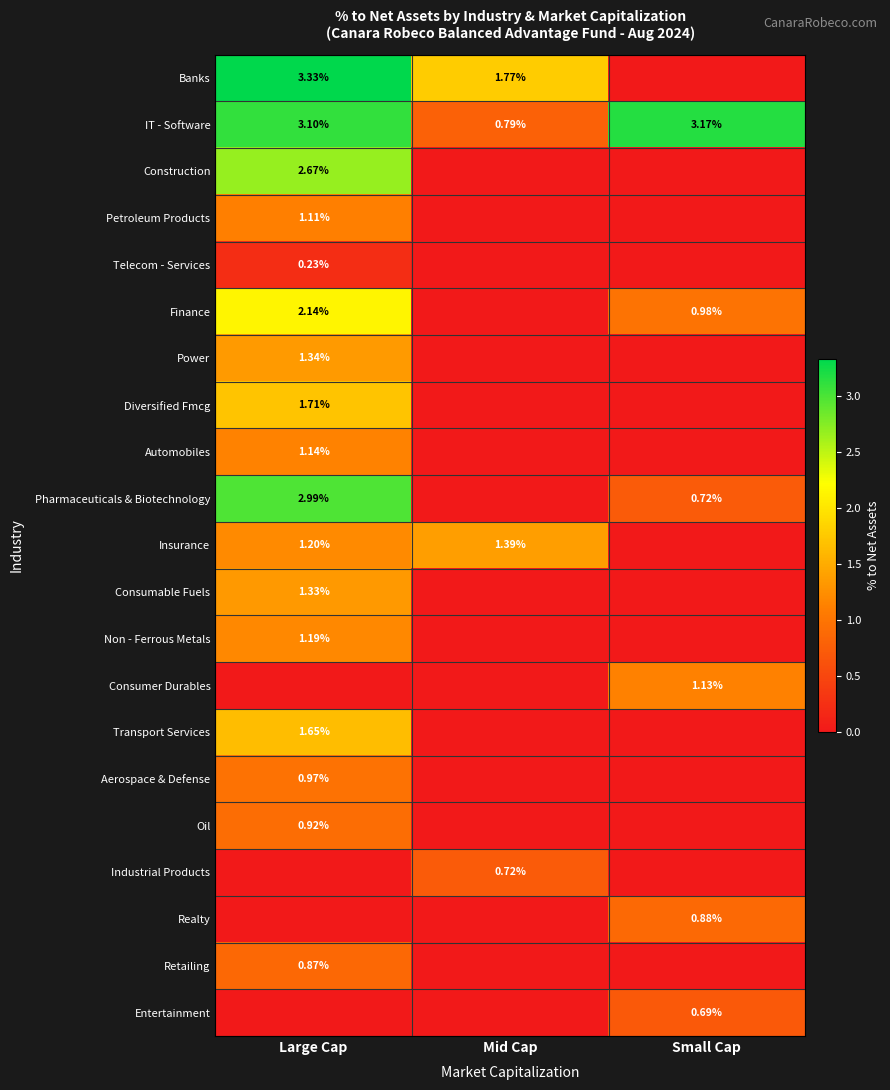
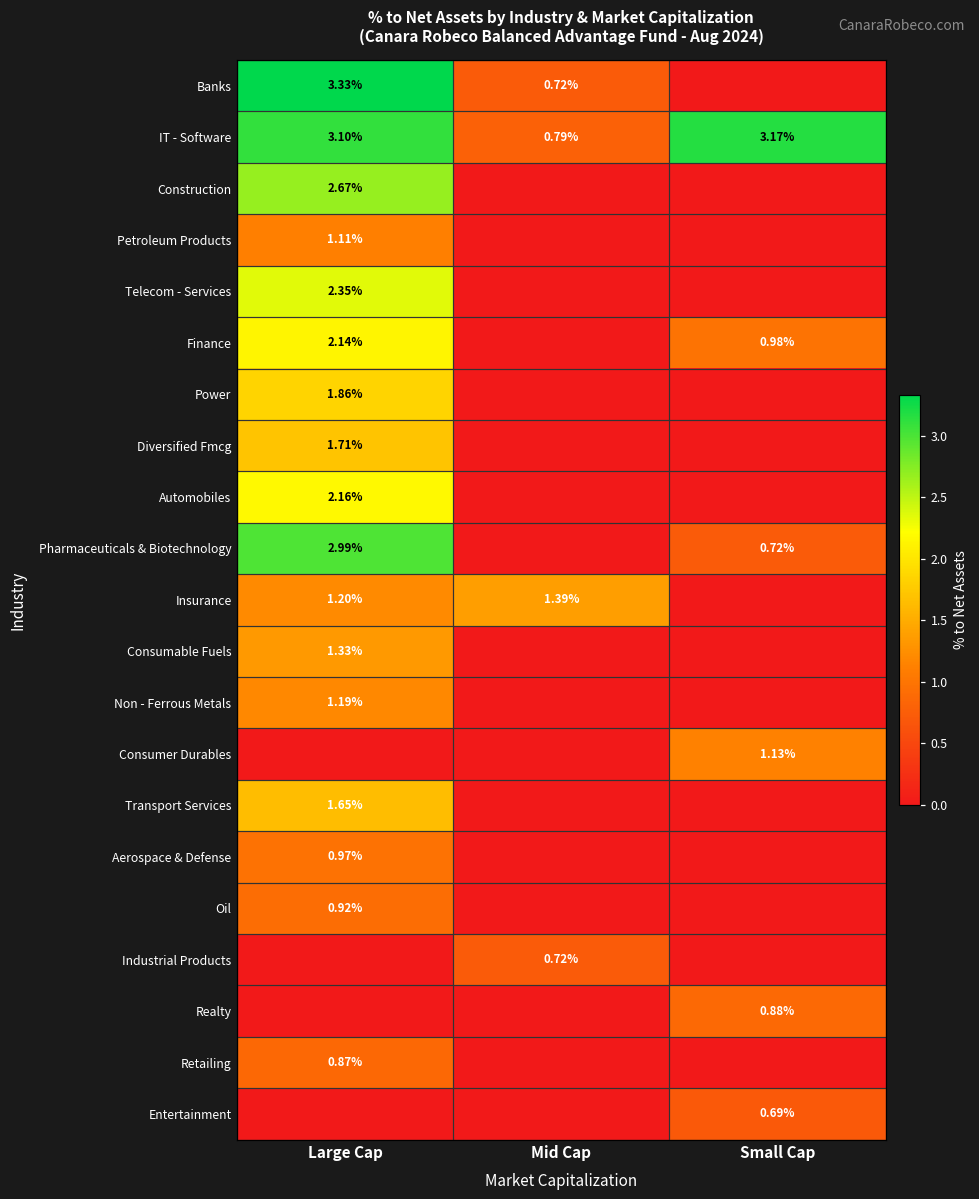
Banks, Mid Cap: 1.77% -> 0.72%
Telecom - Services, Large Cap: 0.23% -> 2.35%
Power, Large Cap: 1.34% -> 1.86%
Automobiles, Large Cap: 1.14% -> 2.16%
